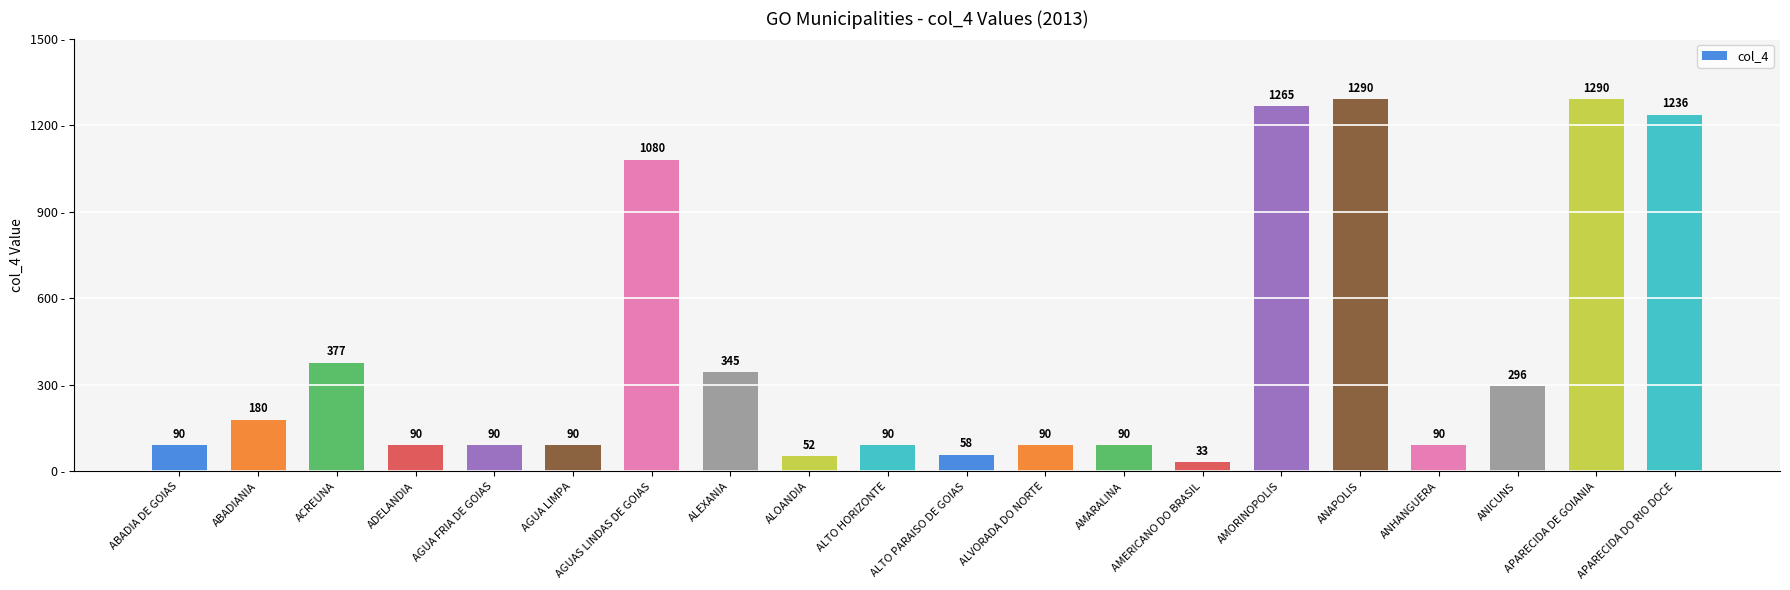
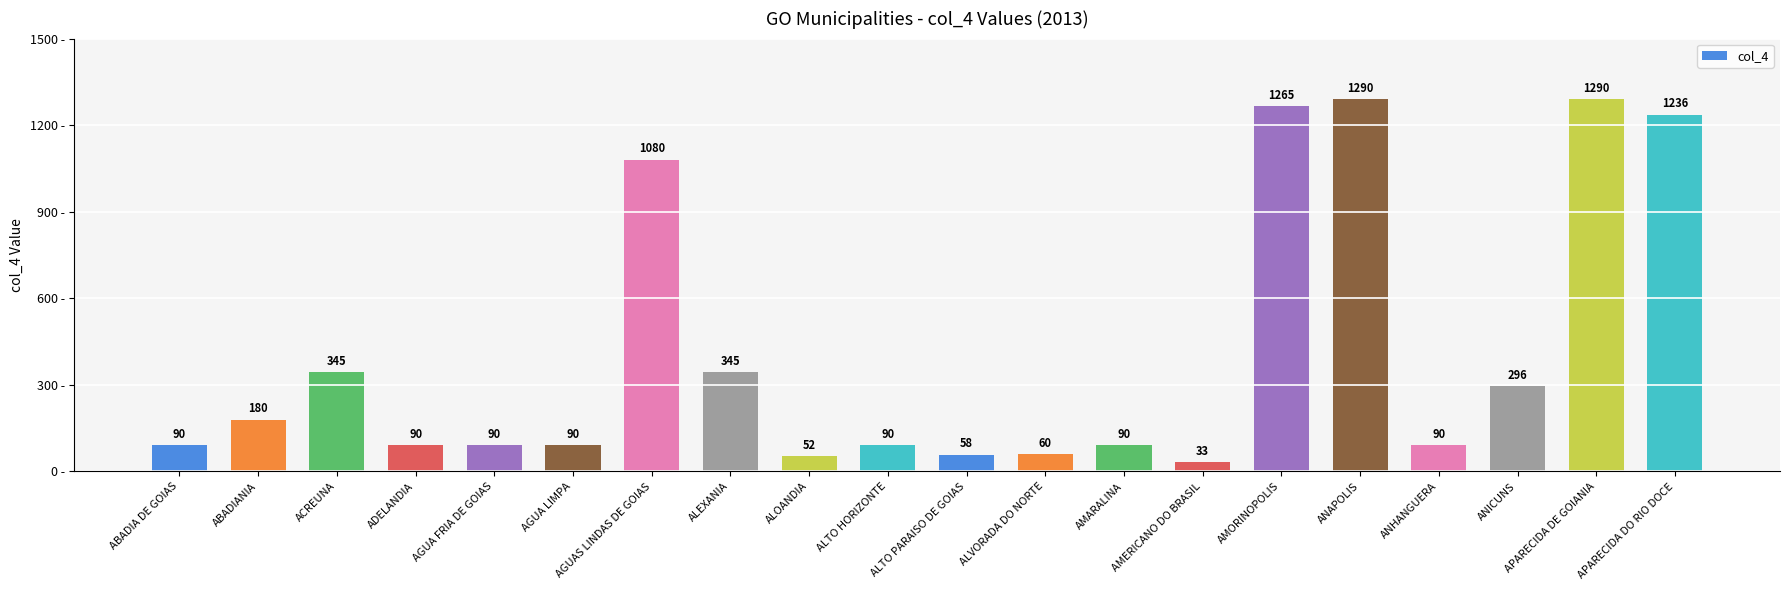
ACREUNA: 377 -> 345
ALVORADA DO NORTE: 90 -> 60
